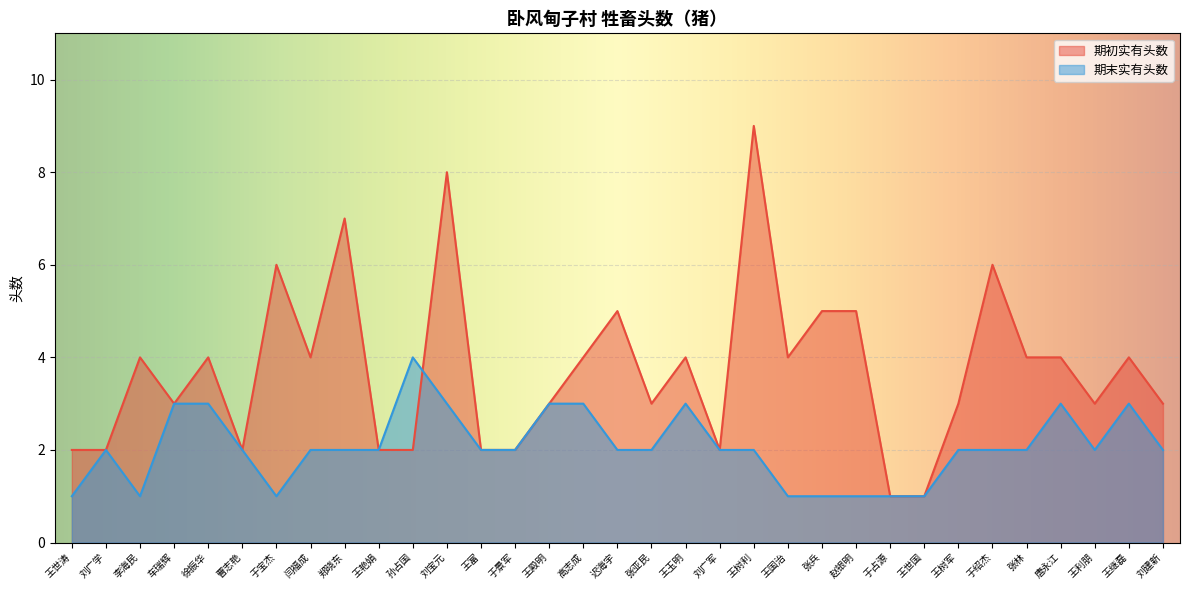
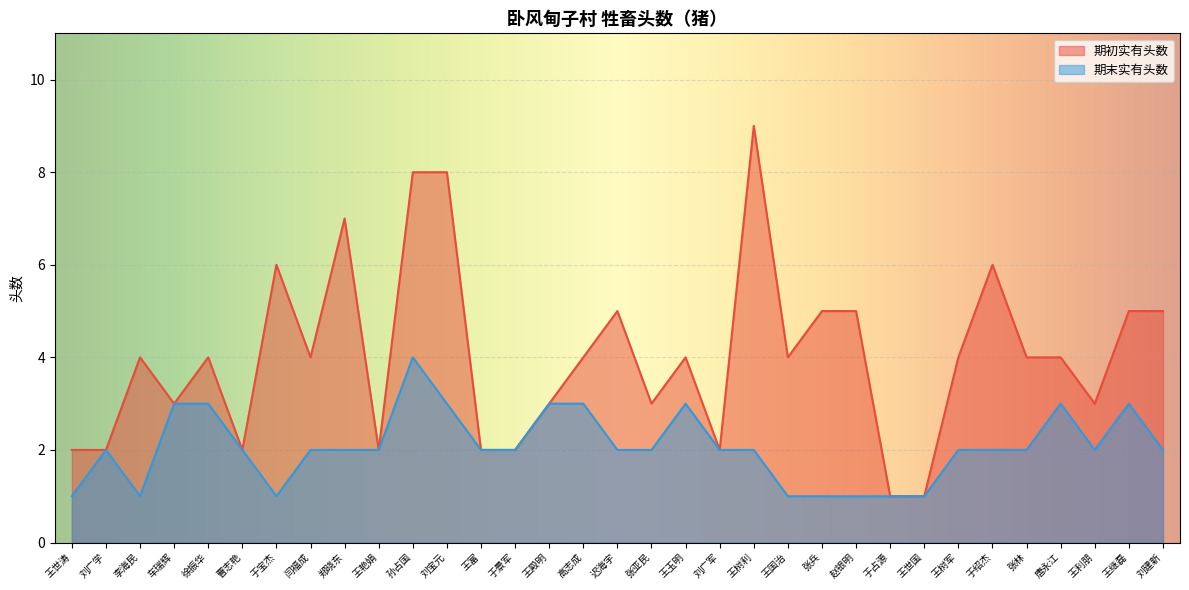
期初实有头数, 孙占国: 2 -> 8
期初实有头数, 王树军: 3 -> 4
期初实有头数, 王继磊: 4 -> 5
期初实有头数, 刘建新: 3 -> 5
